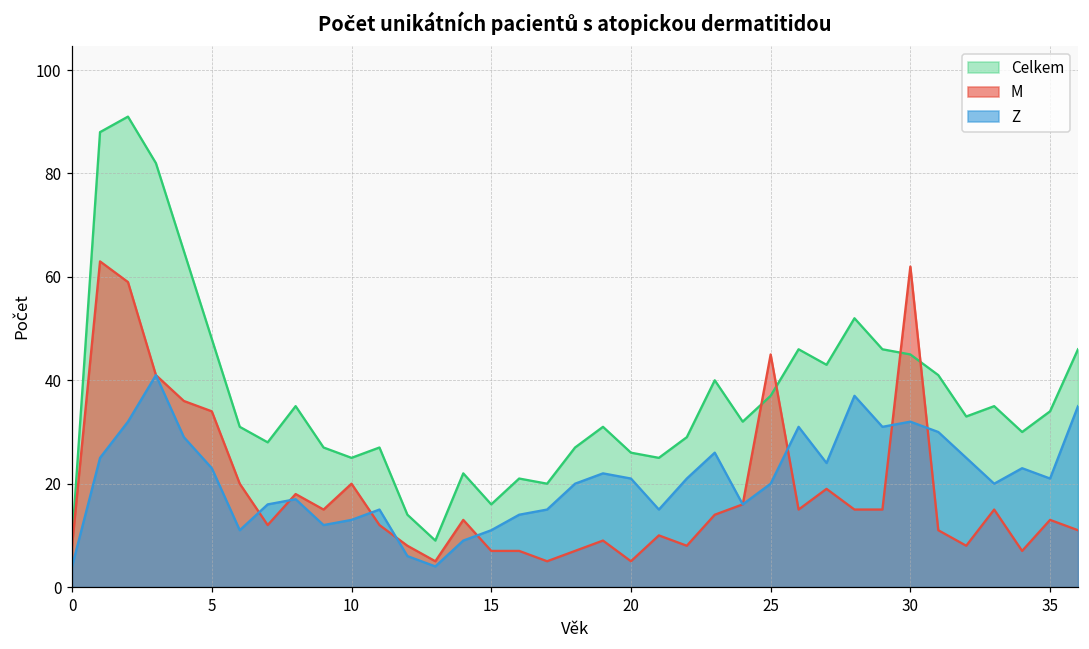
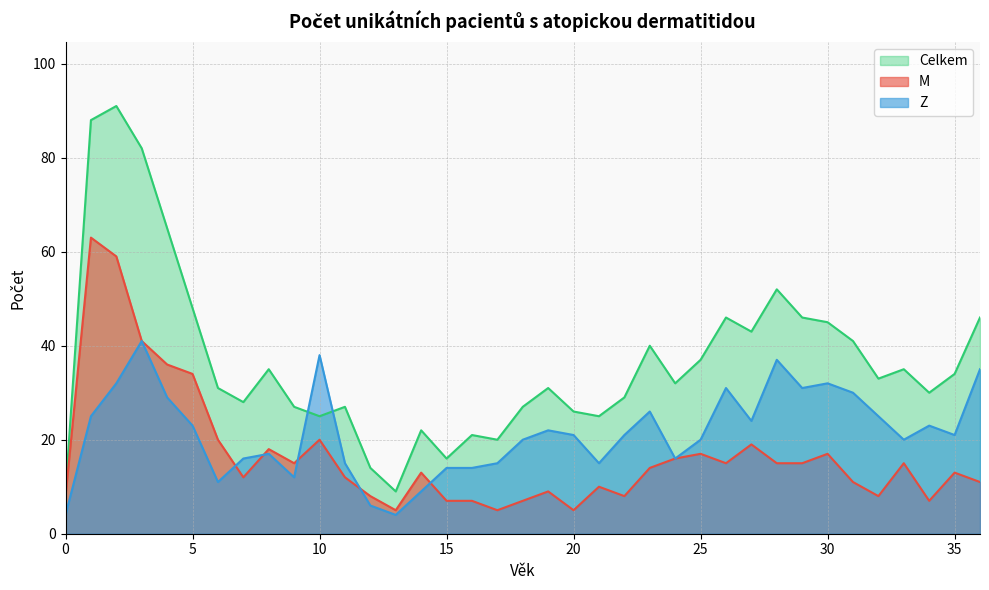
Z, 10: 13 -> 38
Z, 15: 11 -> 14
M, 25: 45 -> 17
M, 30: 62 -> 17
